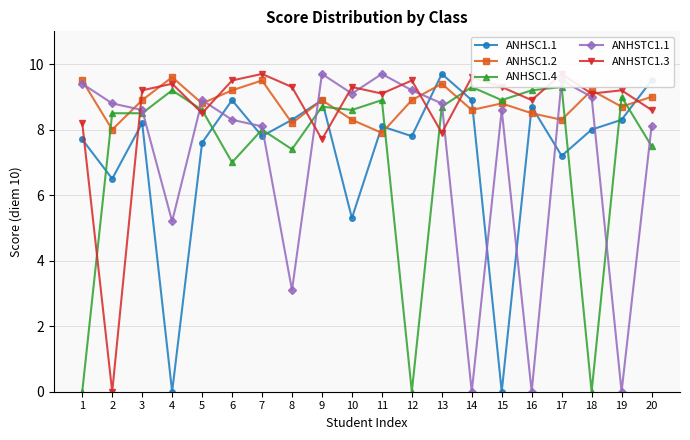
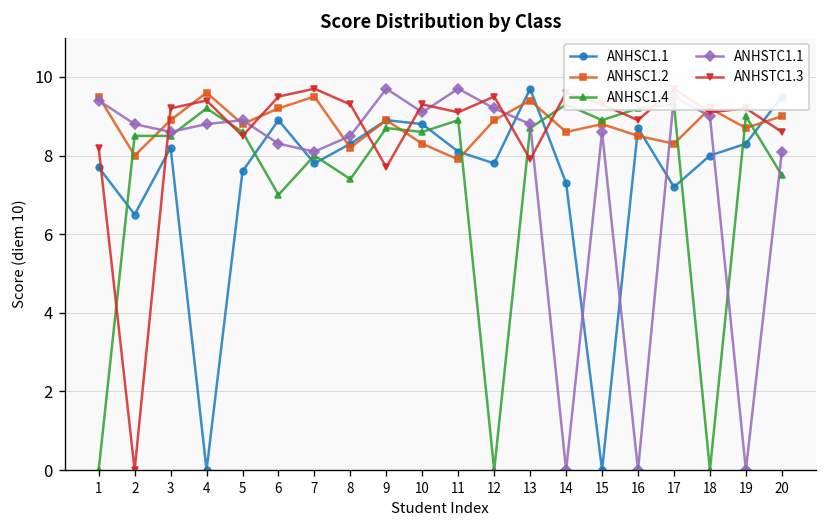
ANHSTC1.1, 4: 5.2 -> 8.8
ANHSTC1.1, 8: 3.1 -> 8.5
ANHSC1.1, 10: 5.3 -> 8.8
ANHSC1.1, 14: 8.9 -> 7.3
